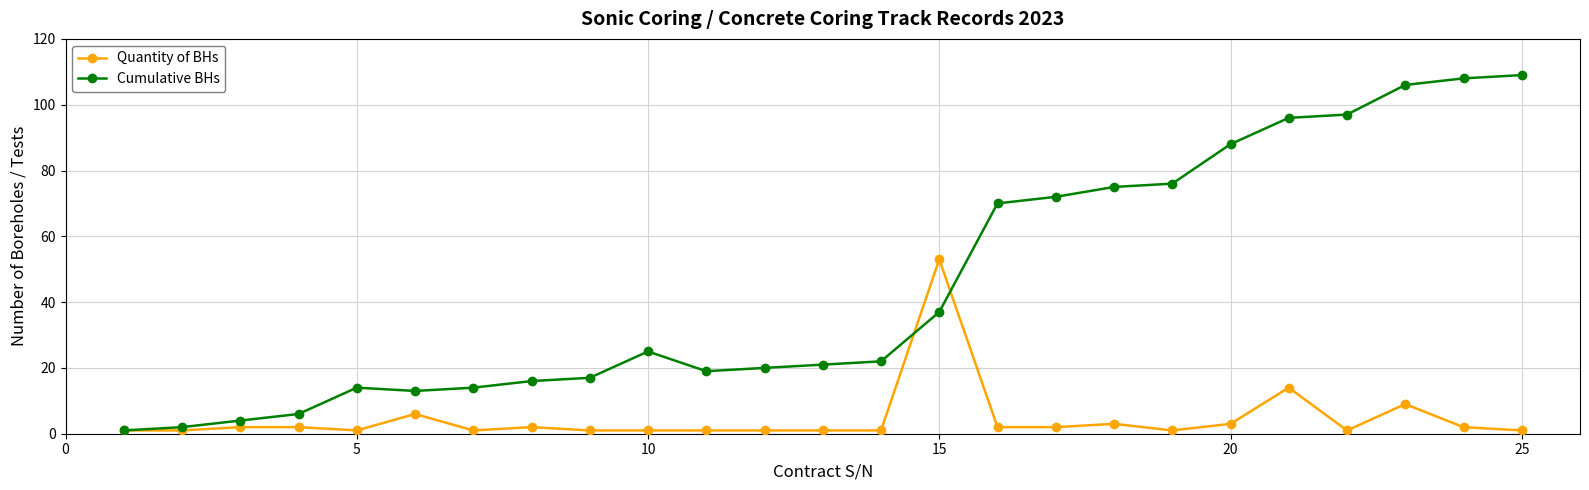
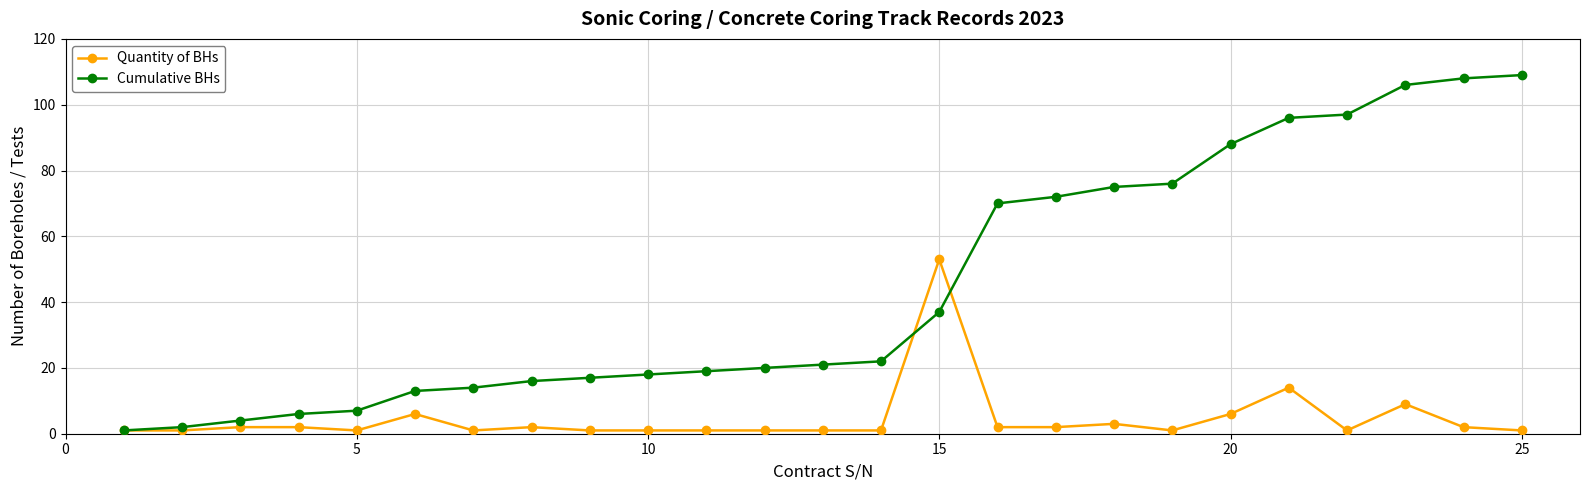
Cumulative BHs, 5: 14 -> 7
Cumulative BHs, 10: 25 -> 18
Quantity of BHs, 20: 3 -> 6
